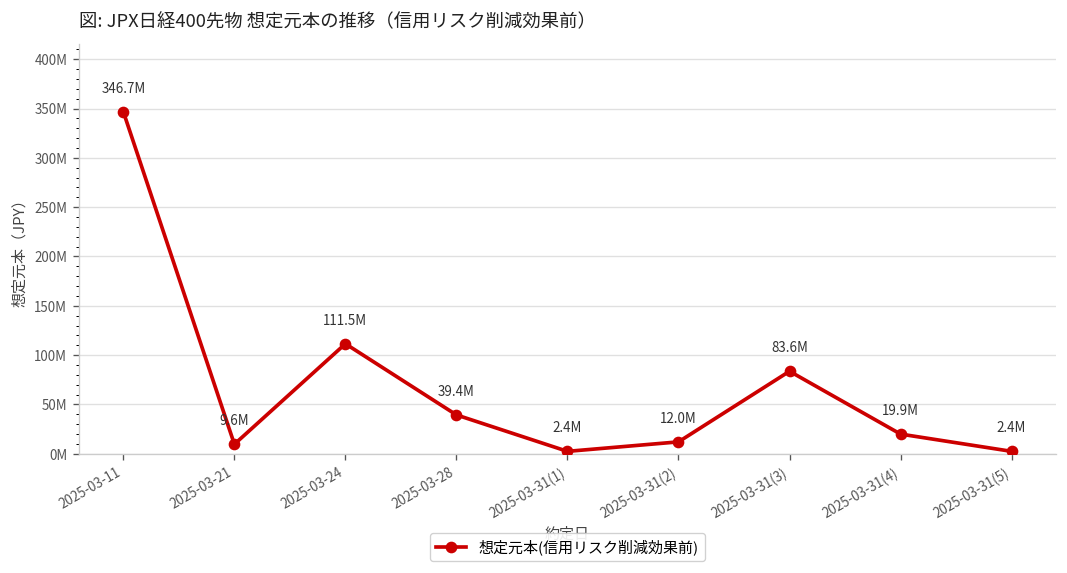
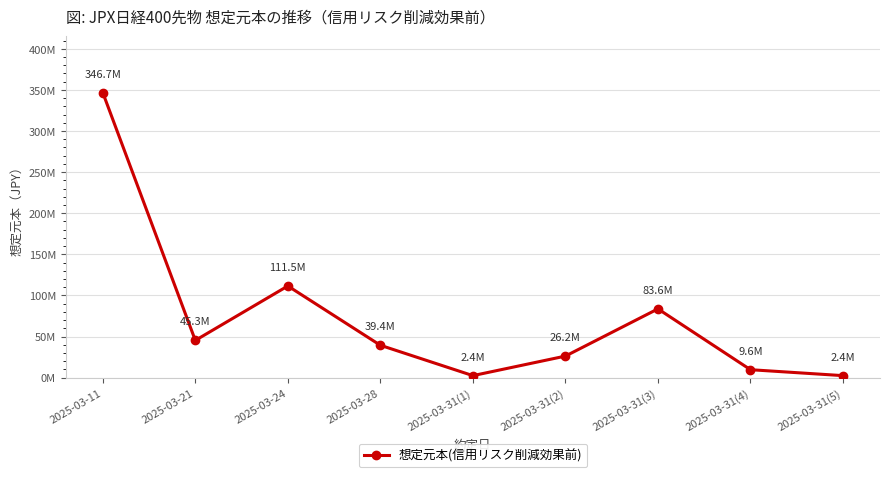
2025-03-21: 9.6M -> 45.3M
2025-03-31(2): 12.0M -> 26.2M
2025-03-31(4): 19.9M -> 9.6M
